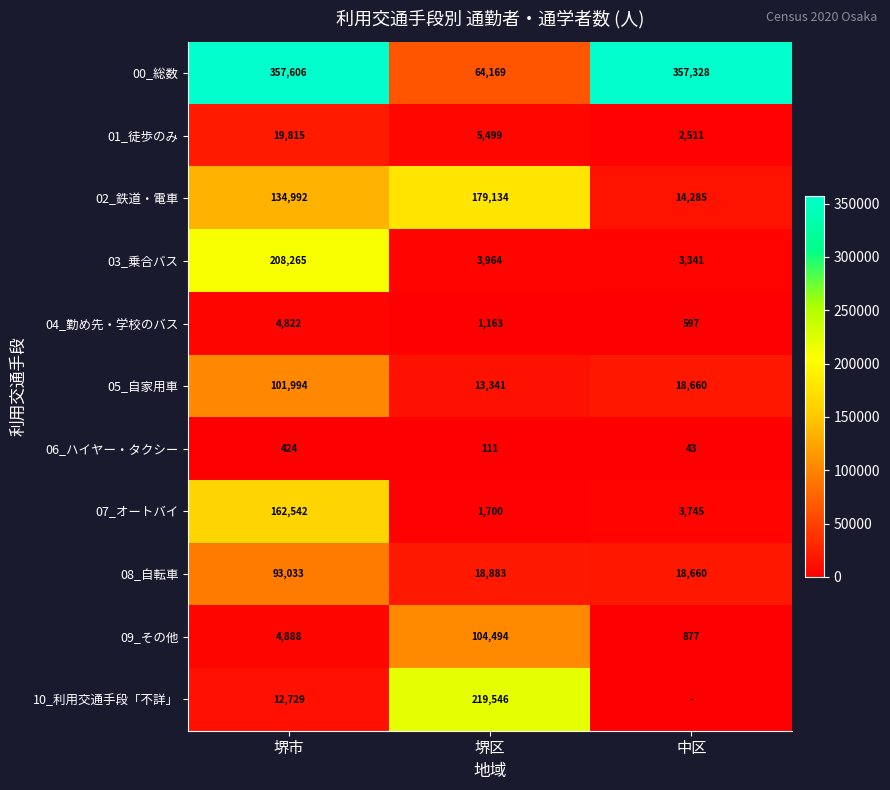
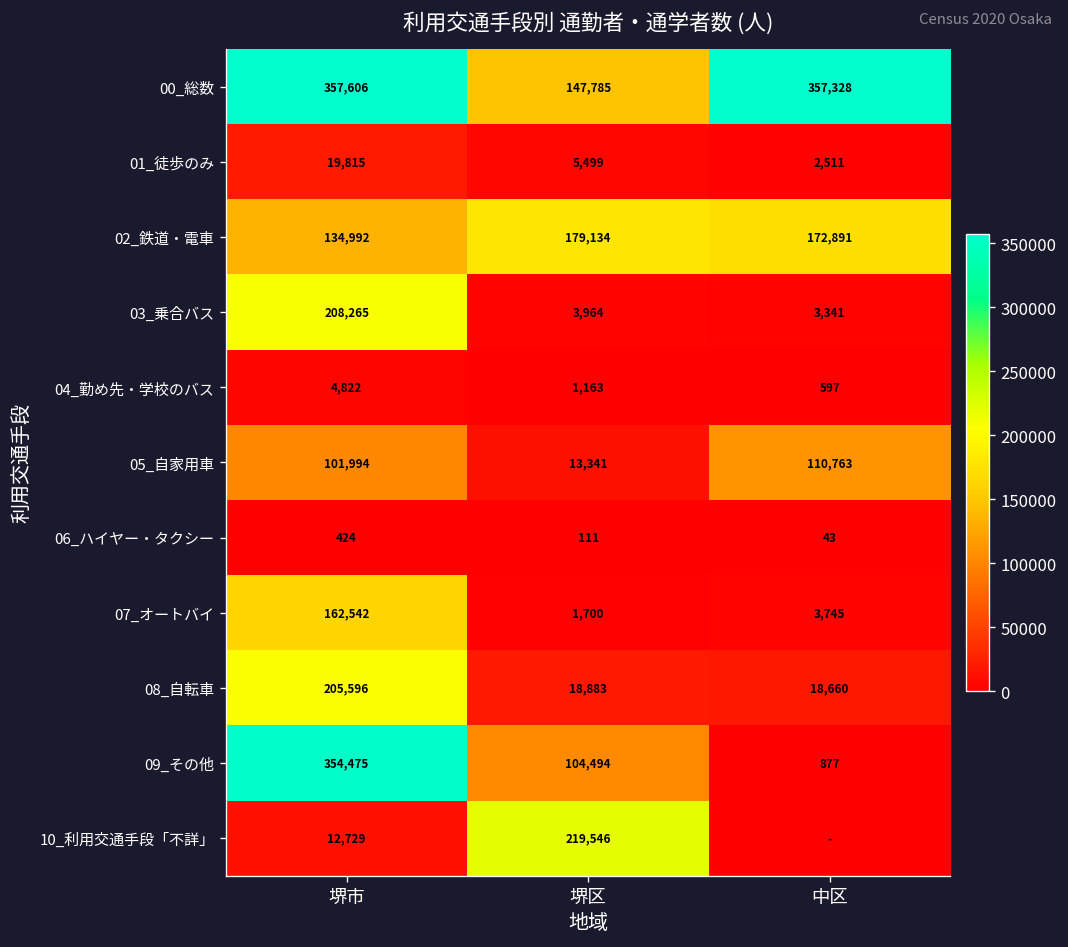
00_総数, 堺区: 64,169 -> 147,785
02_鉄道・電車, 中区: 14,285 -> 172,891
05_自家用車, 中区: 18,660 -> 110,763
08_自転車, 堺市: 93,033 -> 205,596
09_その他, 堺市: 4,888 -> 354,475
